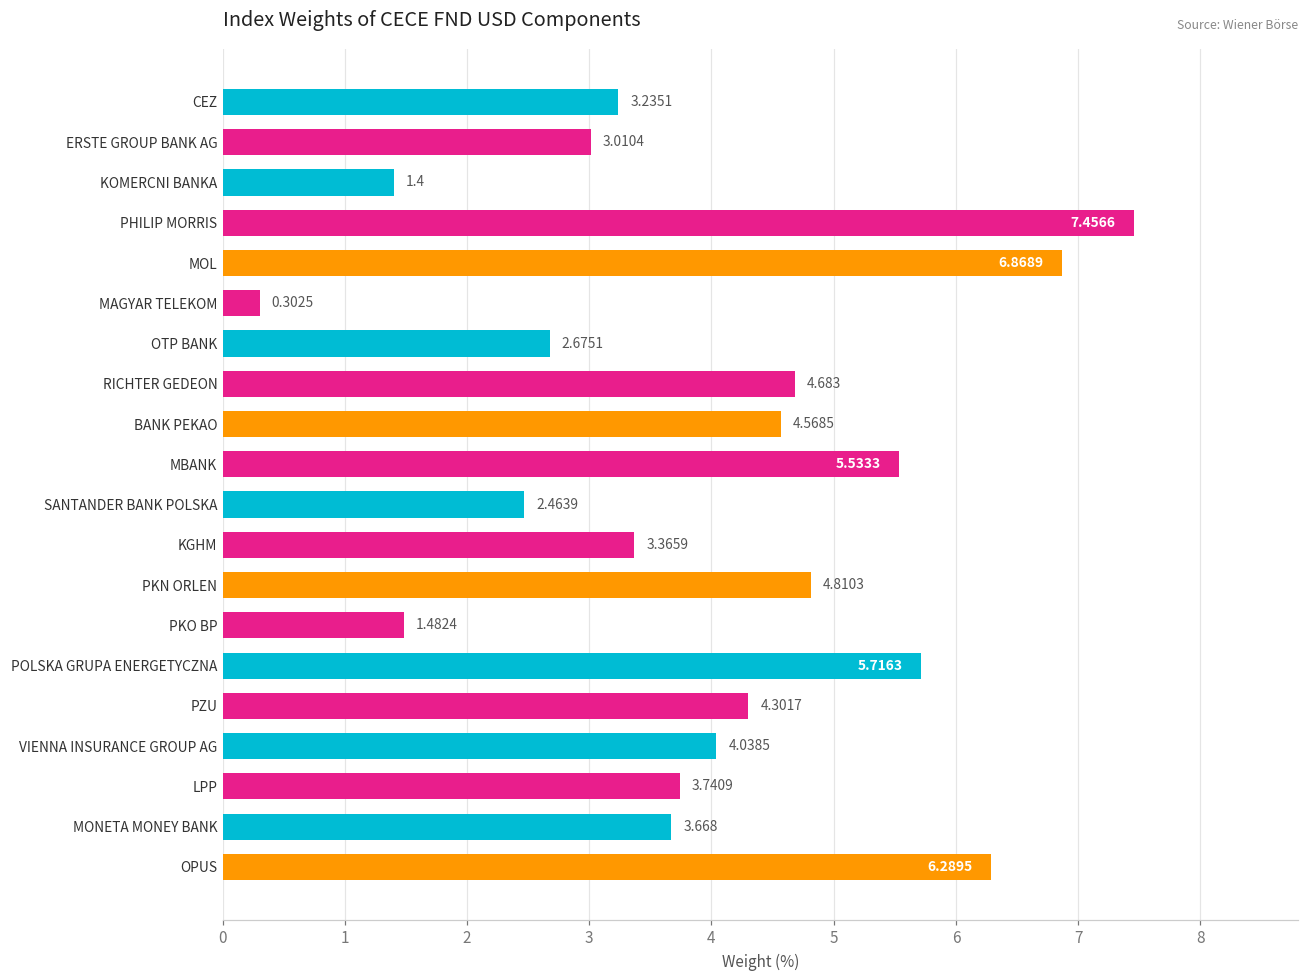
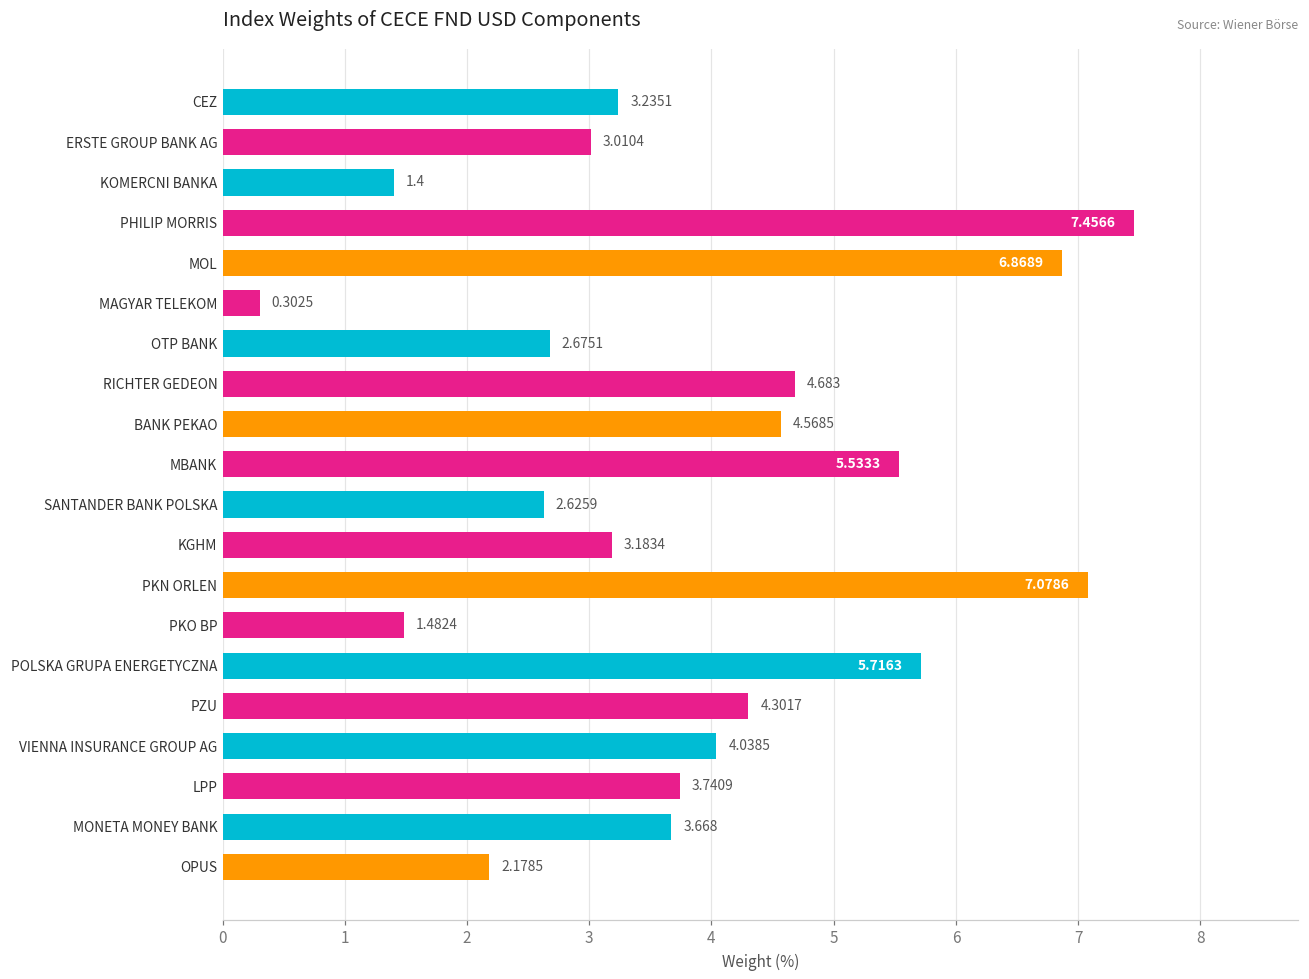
SANTANDER BANK POLSKA: 2.4639 -> 2.6259
KGHM: 3.3659 -> 3.1834
PKN ORLEN: 4.8103 -> 7.0786
OPUS: 6.2895 -> 2.1785
